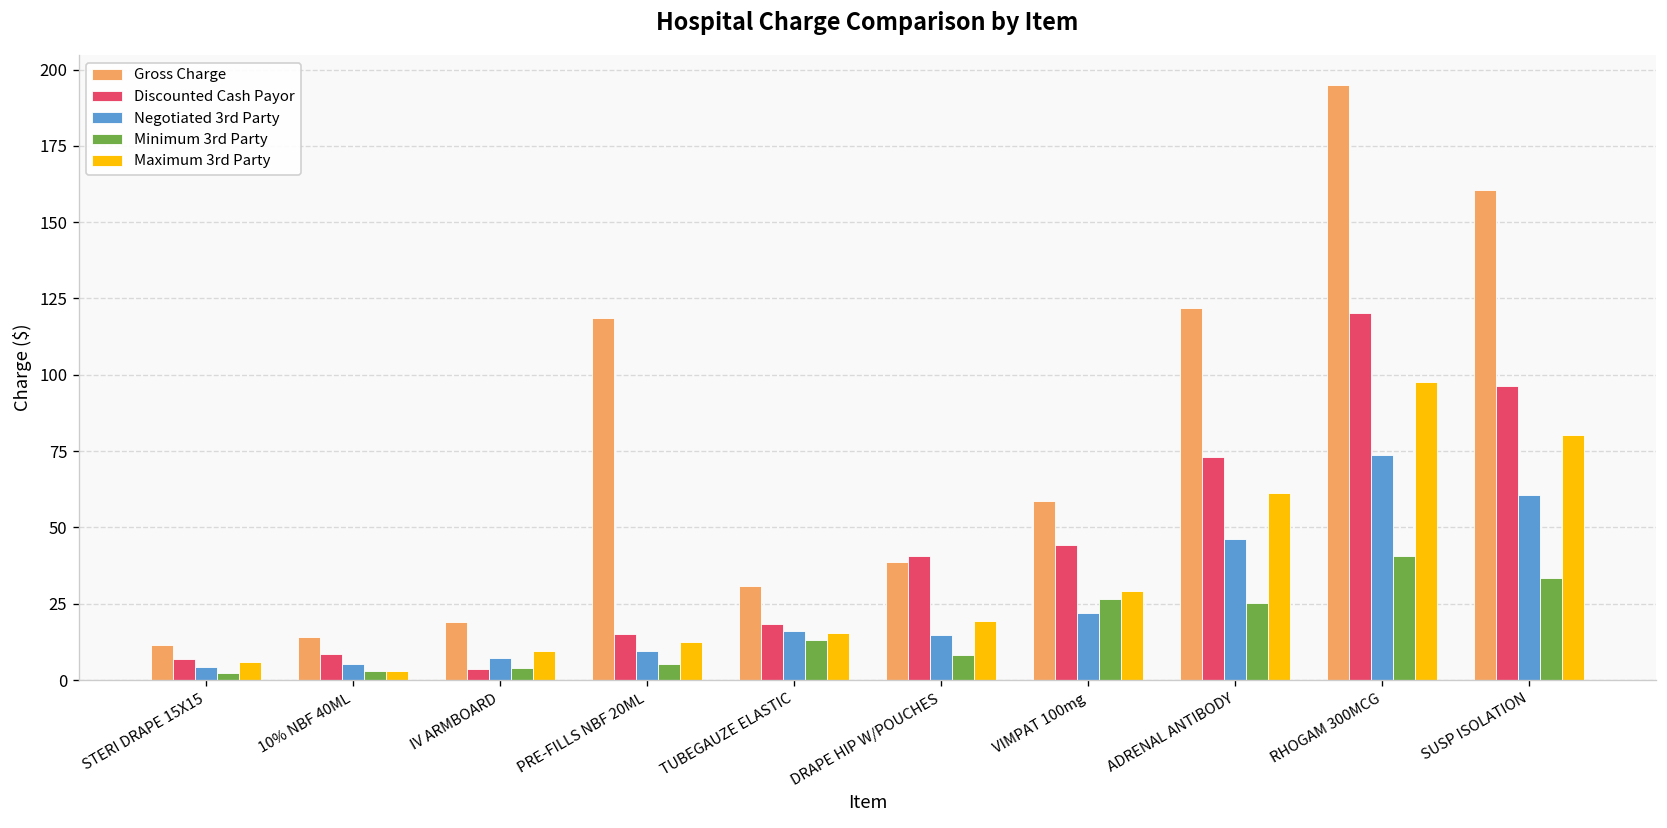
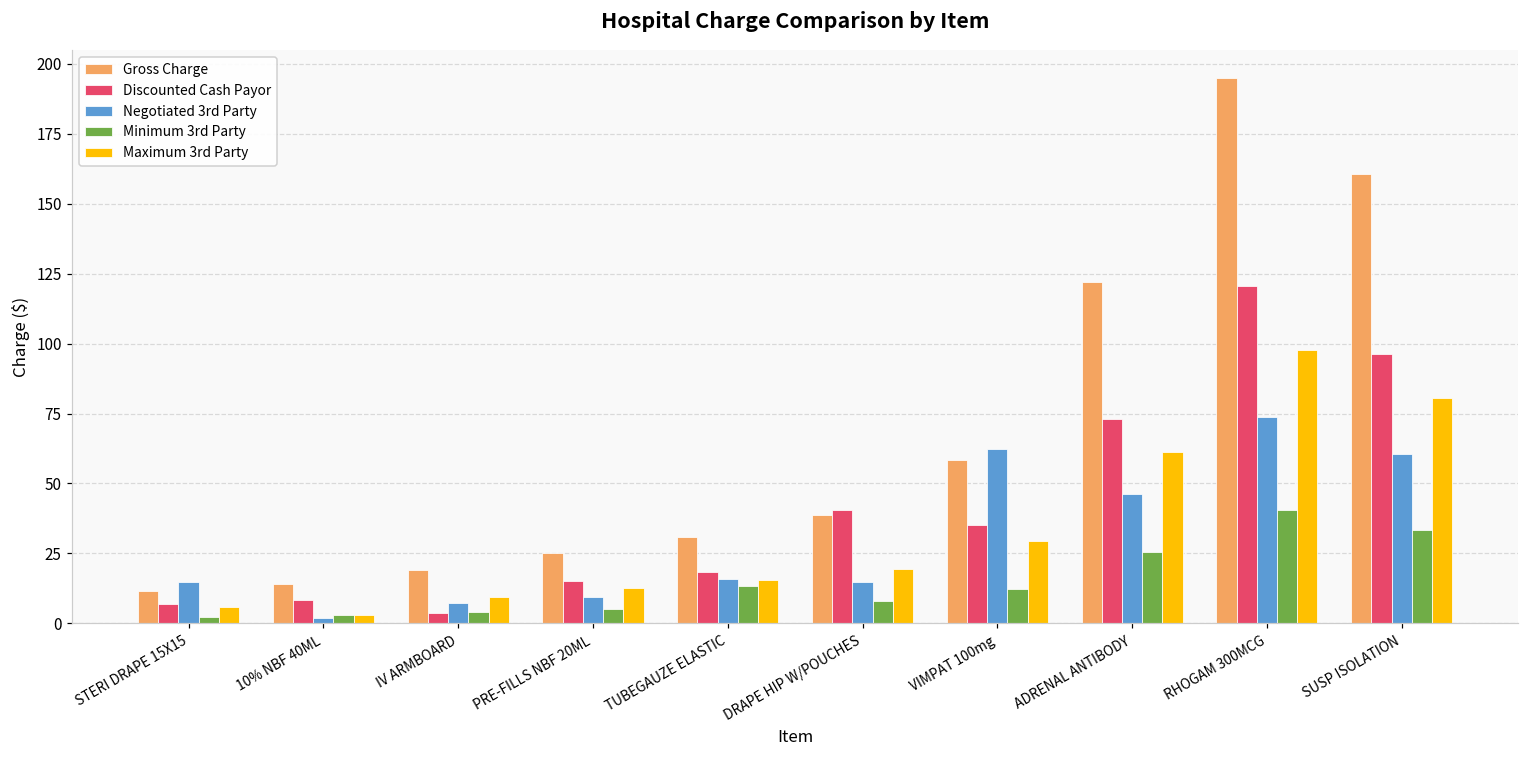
Negotiated 3rd Party, STERI DRAPE 15X15: 4 -> 15
Negotiated 3rd Party, 10% NBF 40ML: 5 -> 2
Gross Charge, PRE-FILLS NBF 20ML: 119 -> 25
Discounted Cash Payor, VIMPAT 100mg: 44 -> 35
Negotiated 3rd Party, VIMPAT 100mg: 22 -> 62
Minimum 3rd Party, VIMPAT 100mg: 27 -> 12
